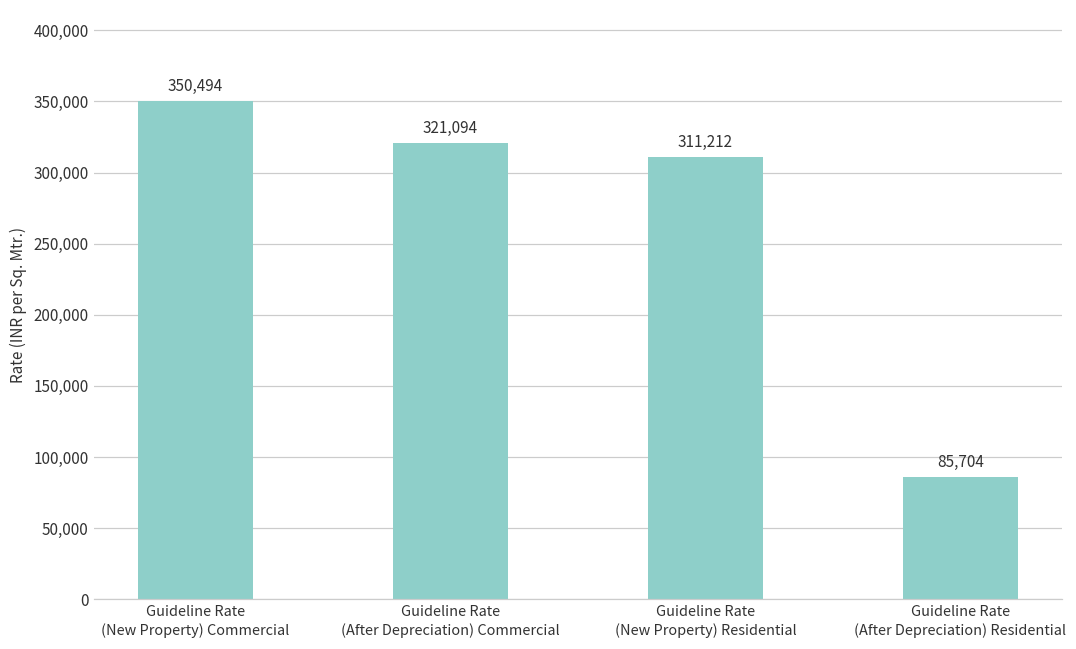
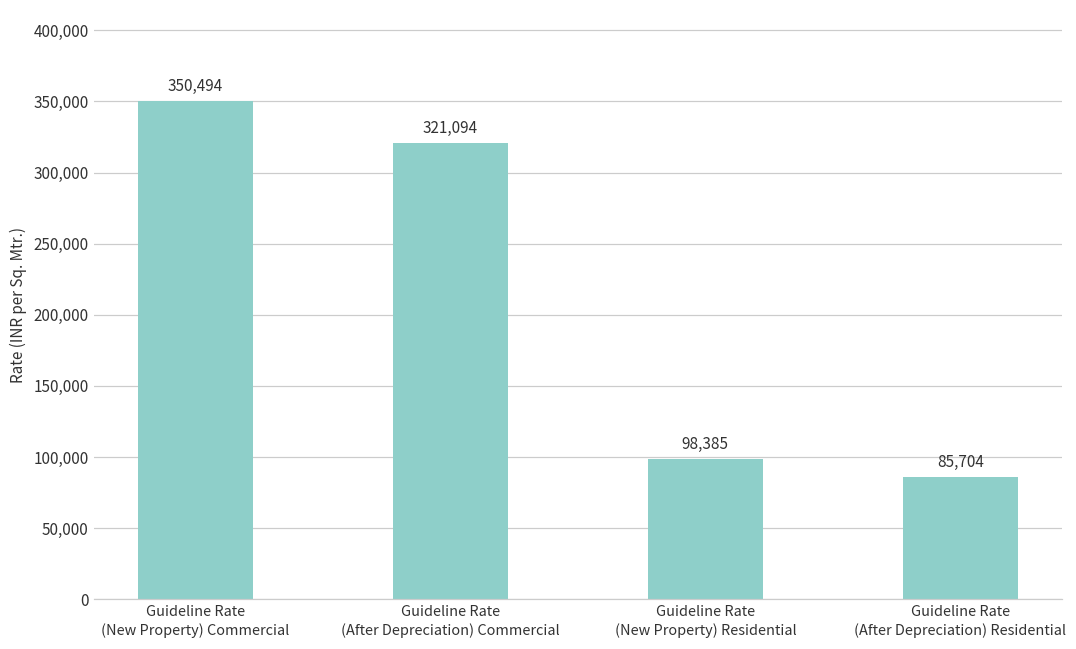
Guideline Rate (New Property) Residential: 311,212 -> 98,385
